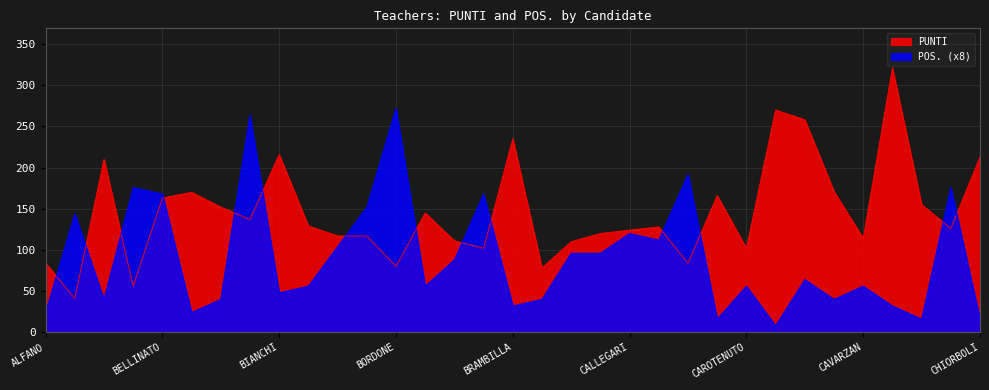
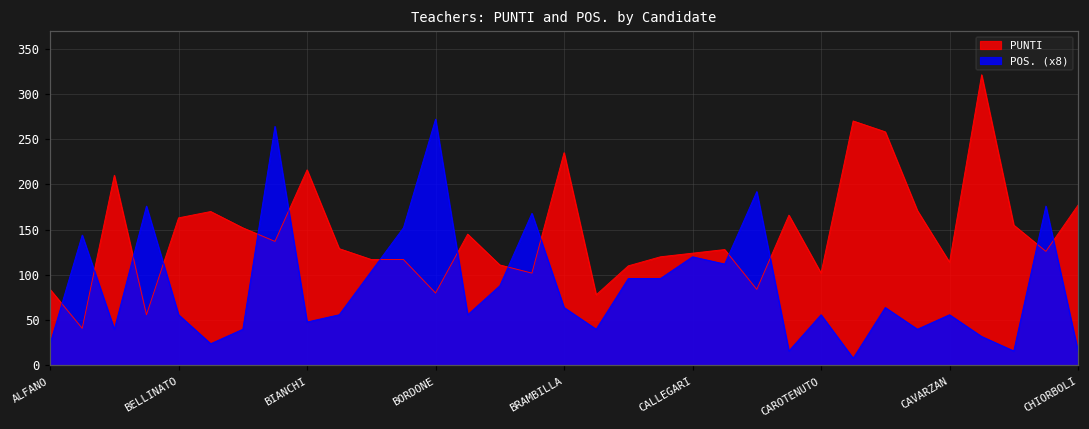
POS. (x8), BELLINATO: 170 -> 60
POS. (x8), BRAMBILLA: 30 -> 60
PUNTI, CHIORBOLI: 210 -> 180
